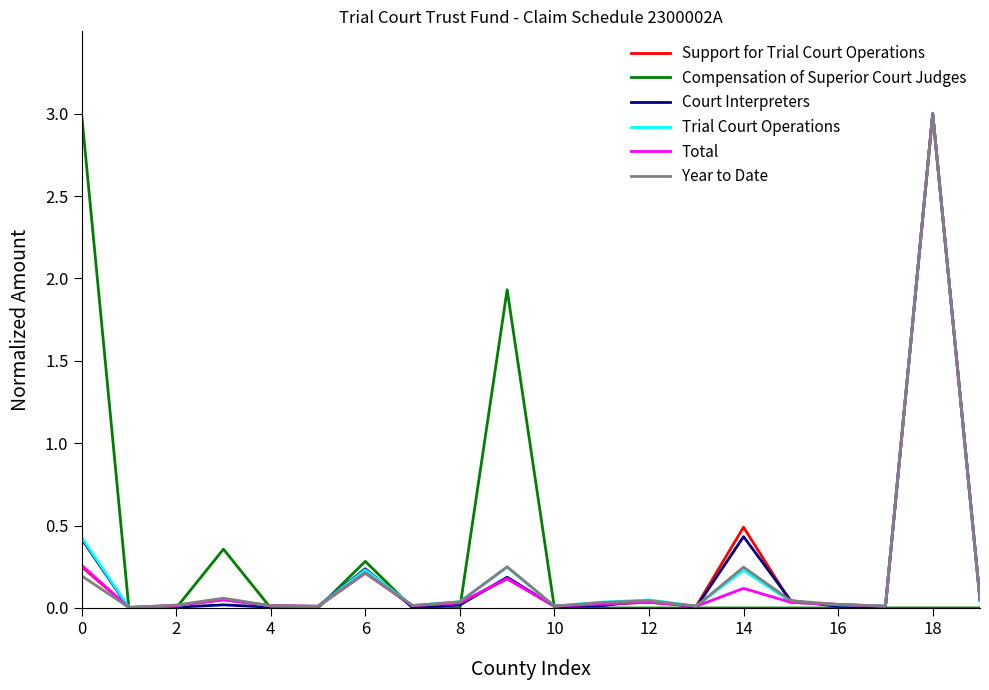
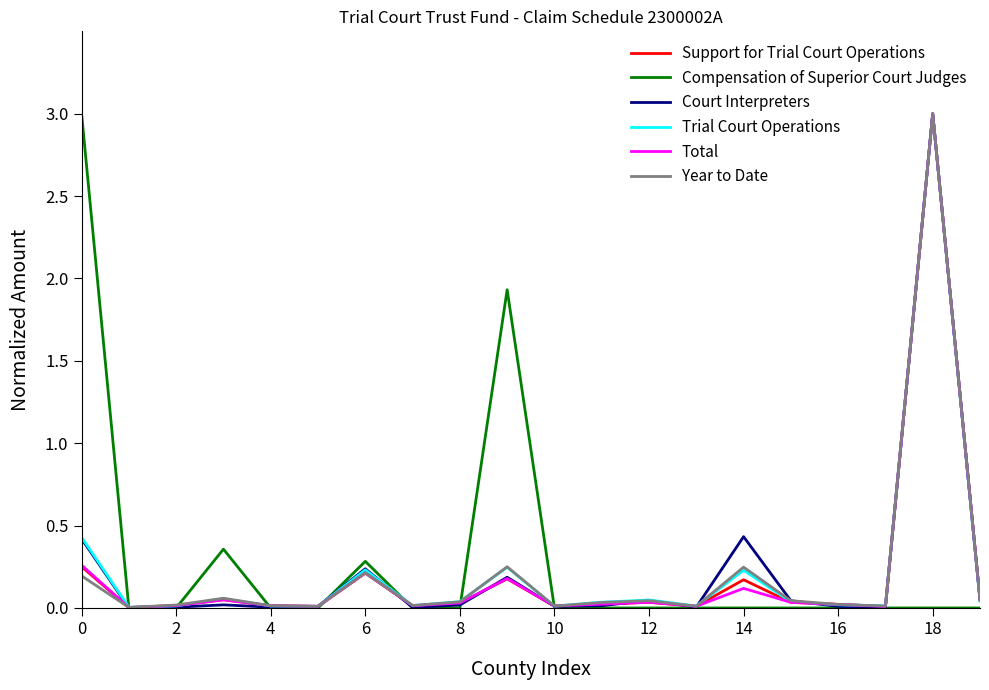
Support for Trial Court Operations, 14: 0.49 -> 0.17
